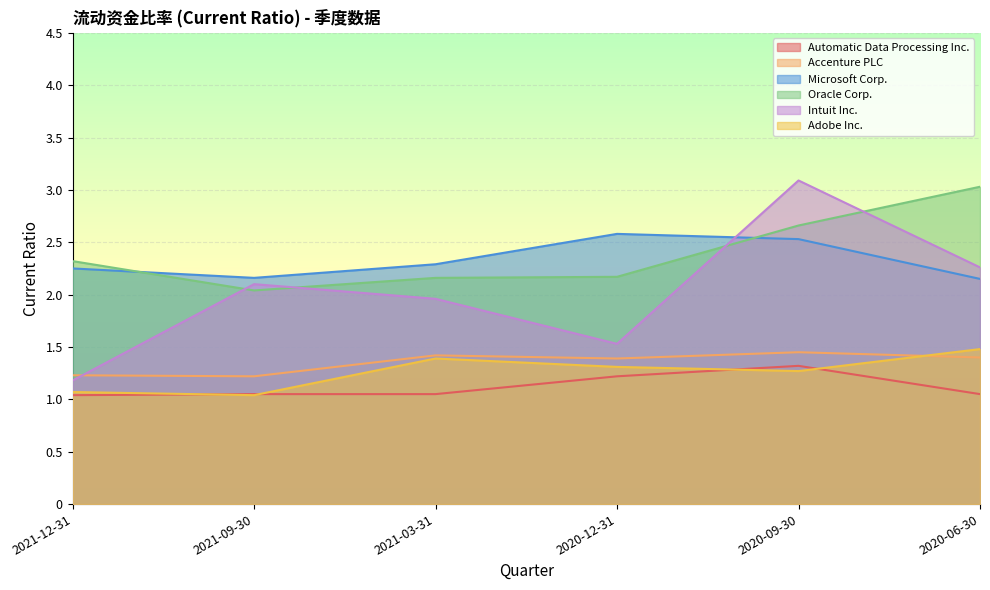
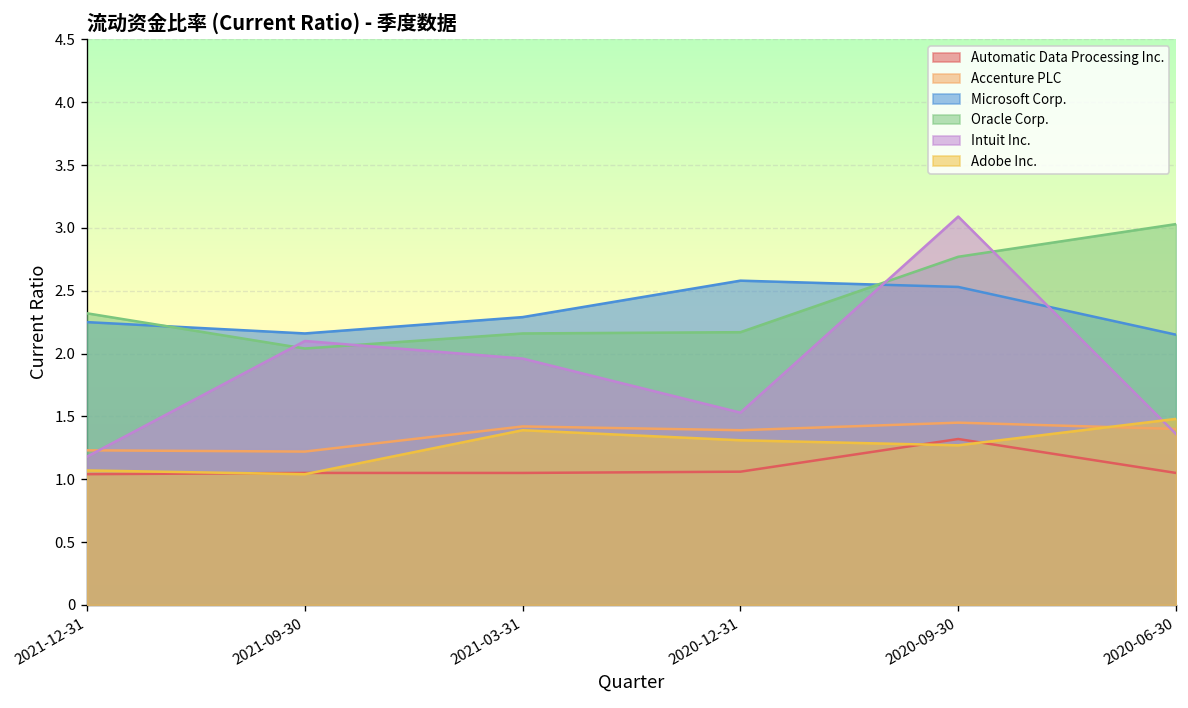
Automatic Data Processing Inc., 2020-12-31: 1.22 -> 1.06
Oracle Corp., 2020-09-30: 2.66 -> 2.77
Intuit Inc., 2020-06-30: 2.26 -> 1.36
